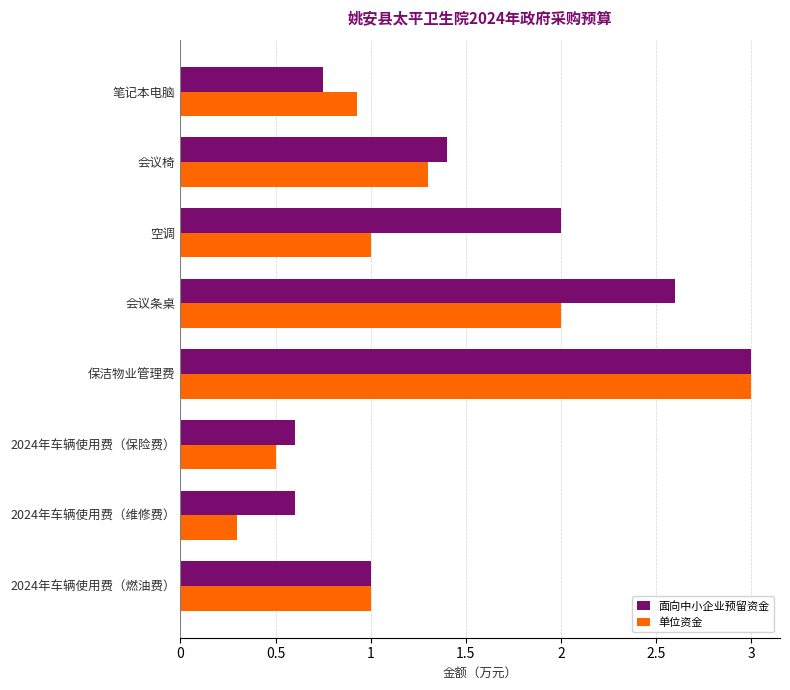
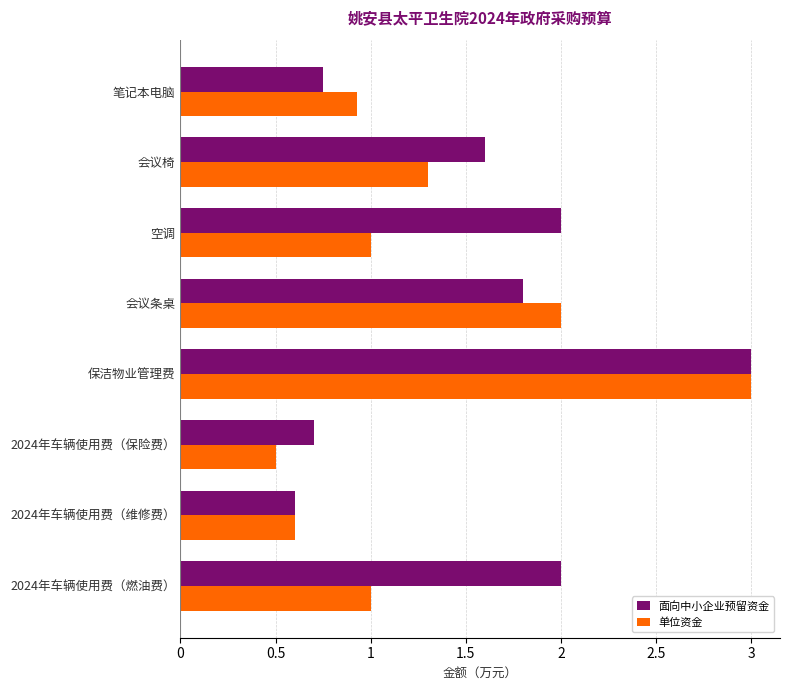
面向中小企业预留资金, 会议椅: 1.4 -> 1.6
面向中小企业预留资金, 会议条桌: 2.6 -> 1.8
面向中小企业预留资金, 2024年车辆使用费（保险费）: 0.6 -> 0.7
单位资金, 2024年车辆使用费（维修费）: 0.3 -> 0.6
面向中小企业预留资金, 2024年车辆使用费（燃油费）: 1 -> 2
